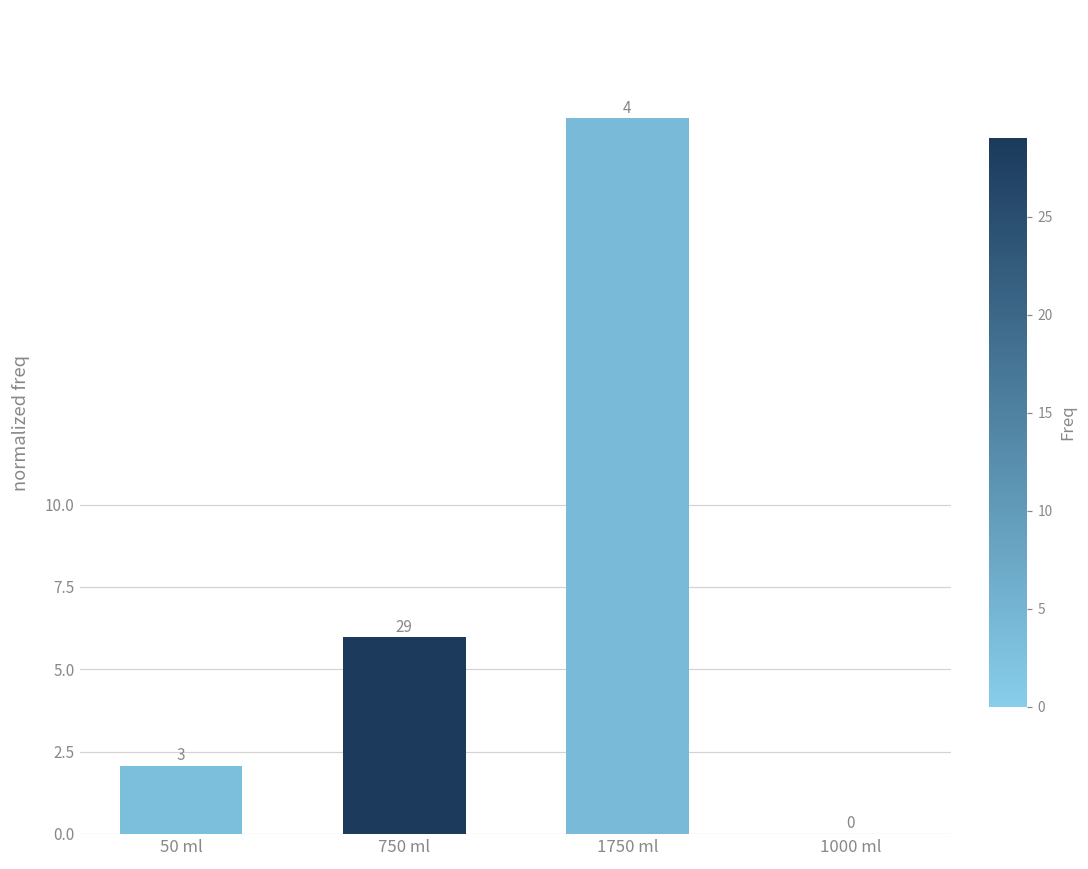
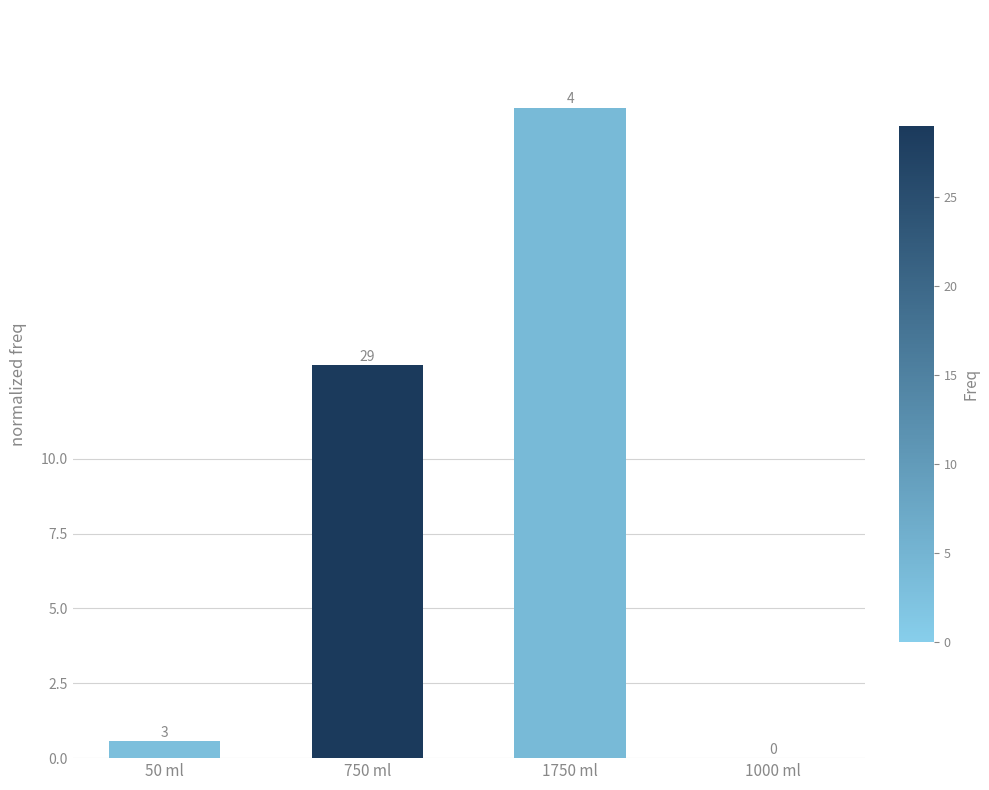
50 ml: 2.1 -> 0.6
750 ml: 6.0 -> 13.1
